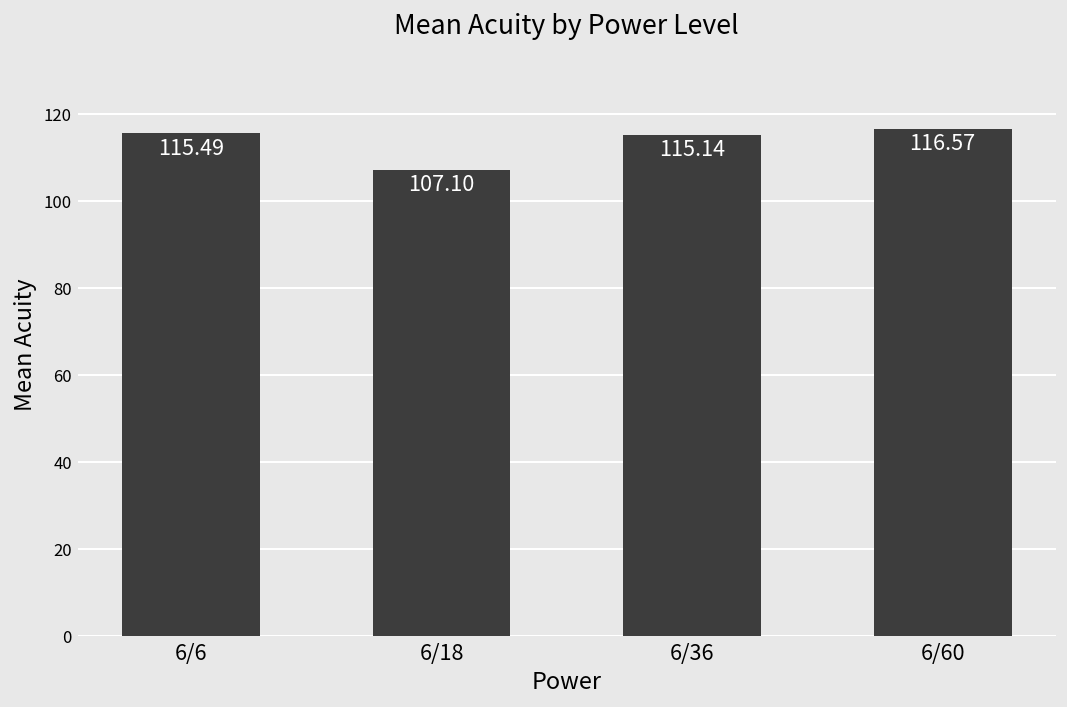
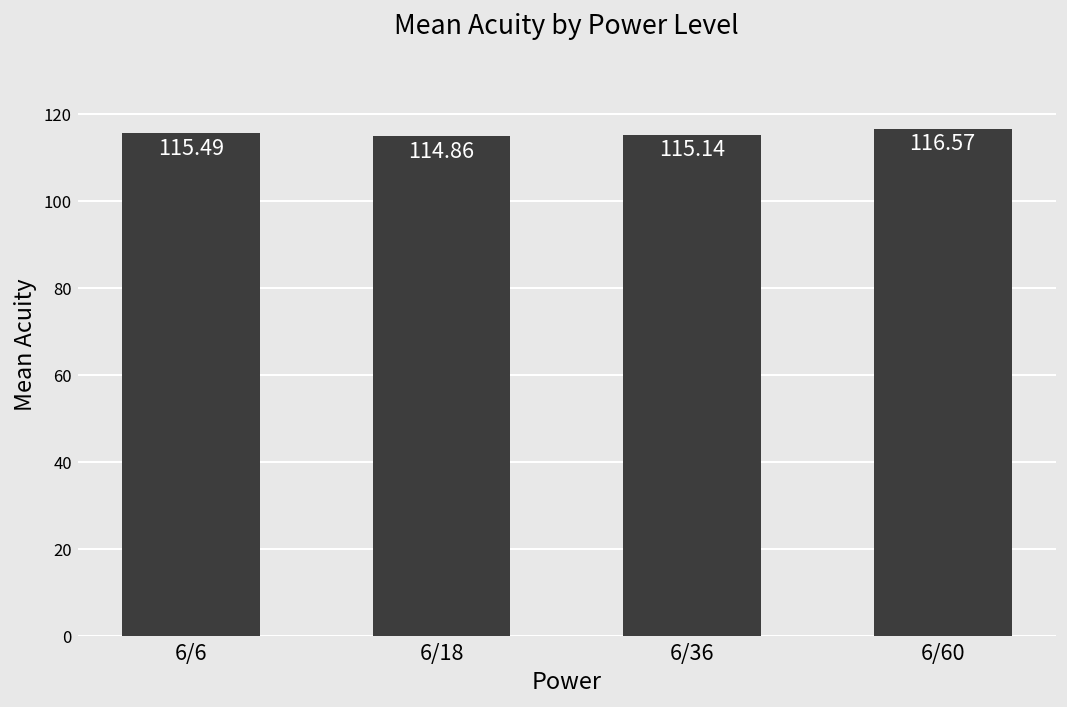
6/18: 107.10 -> 114.86
